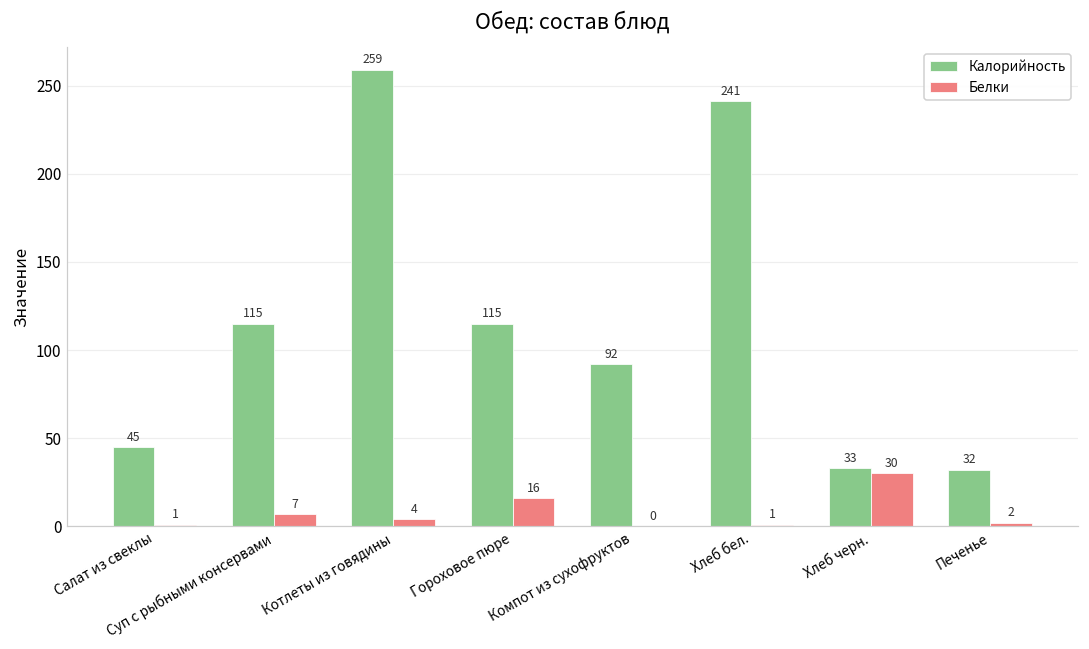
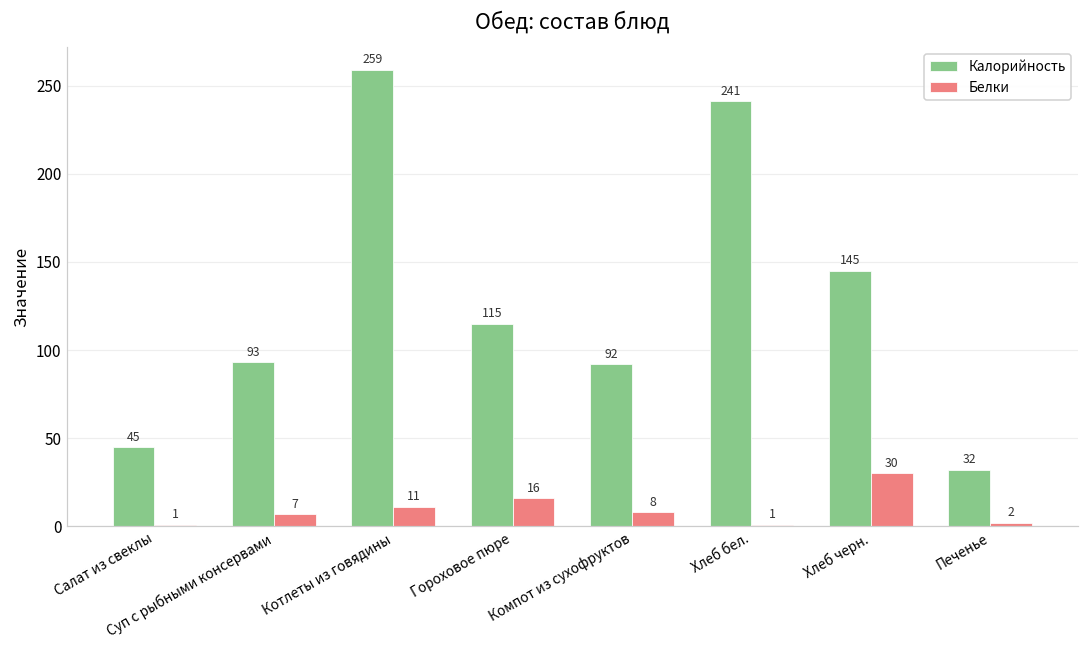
Калорийность, Суп с рыбными консервами: 115 -> 93
Белки, Котлеты из говядины: 4 -> 11
Белки, Компот из сухофруктов: 0 -> 8
Калорийность, Хлеб черн.: 33 -> 145
